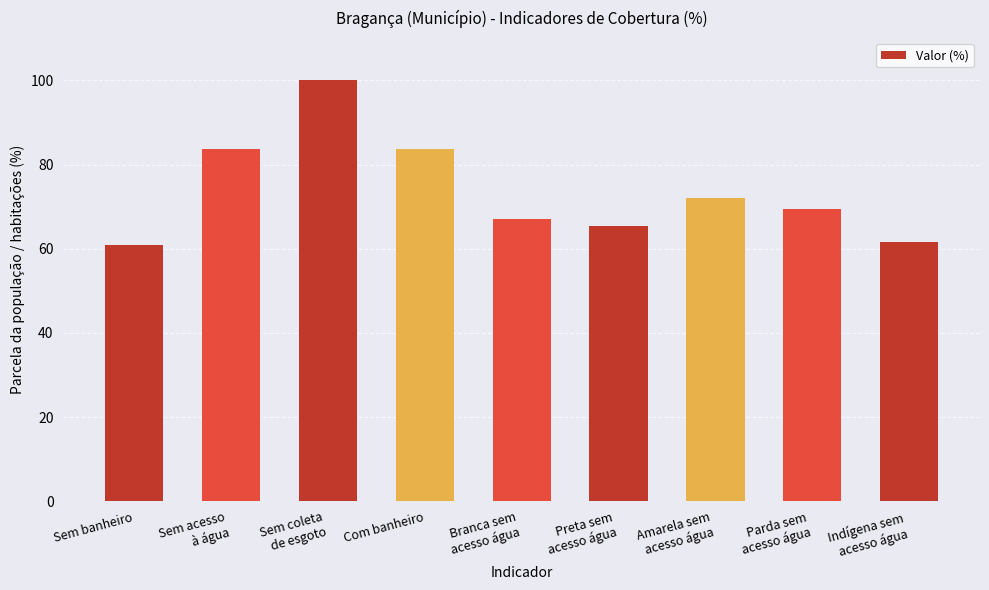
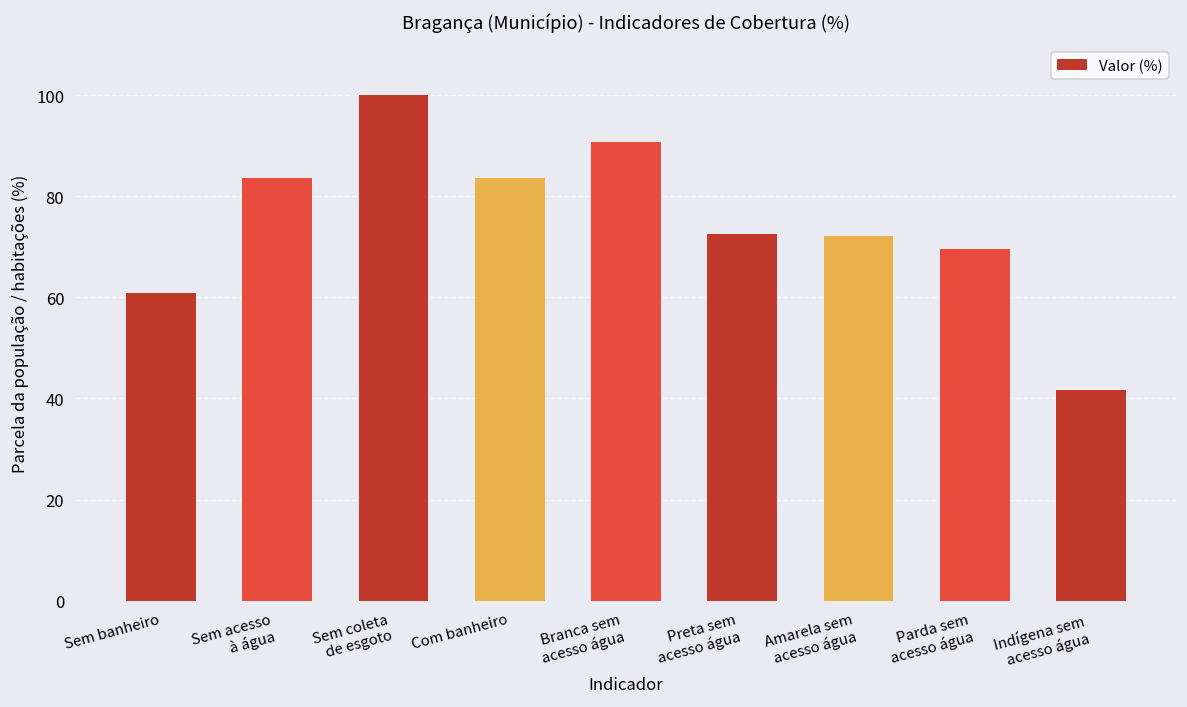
Branca sem acesso água: 67 -> 91
Preta sem acesso água: 65 -> 73
Indígena sem acesso água: 62 -> 42
